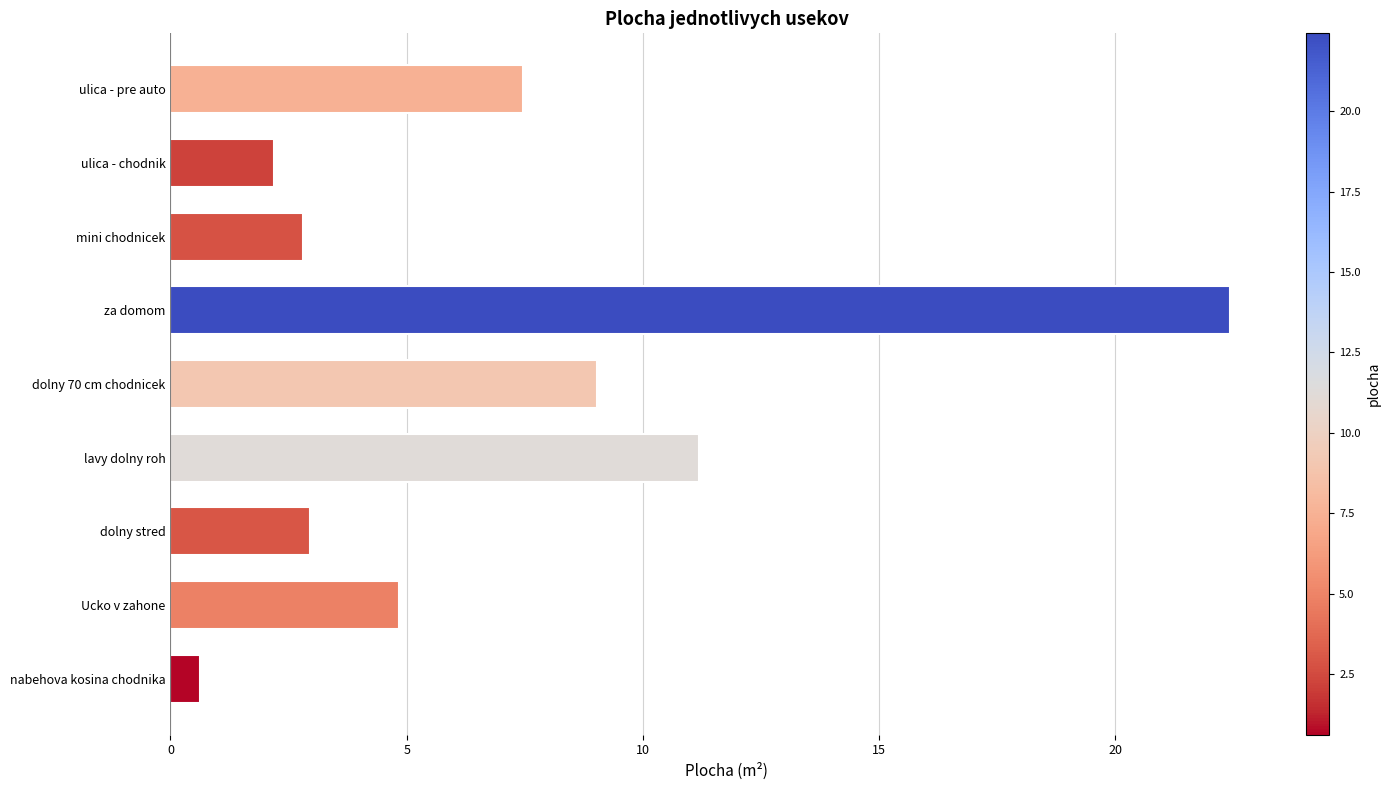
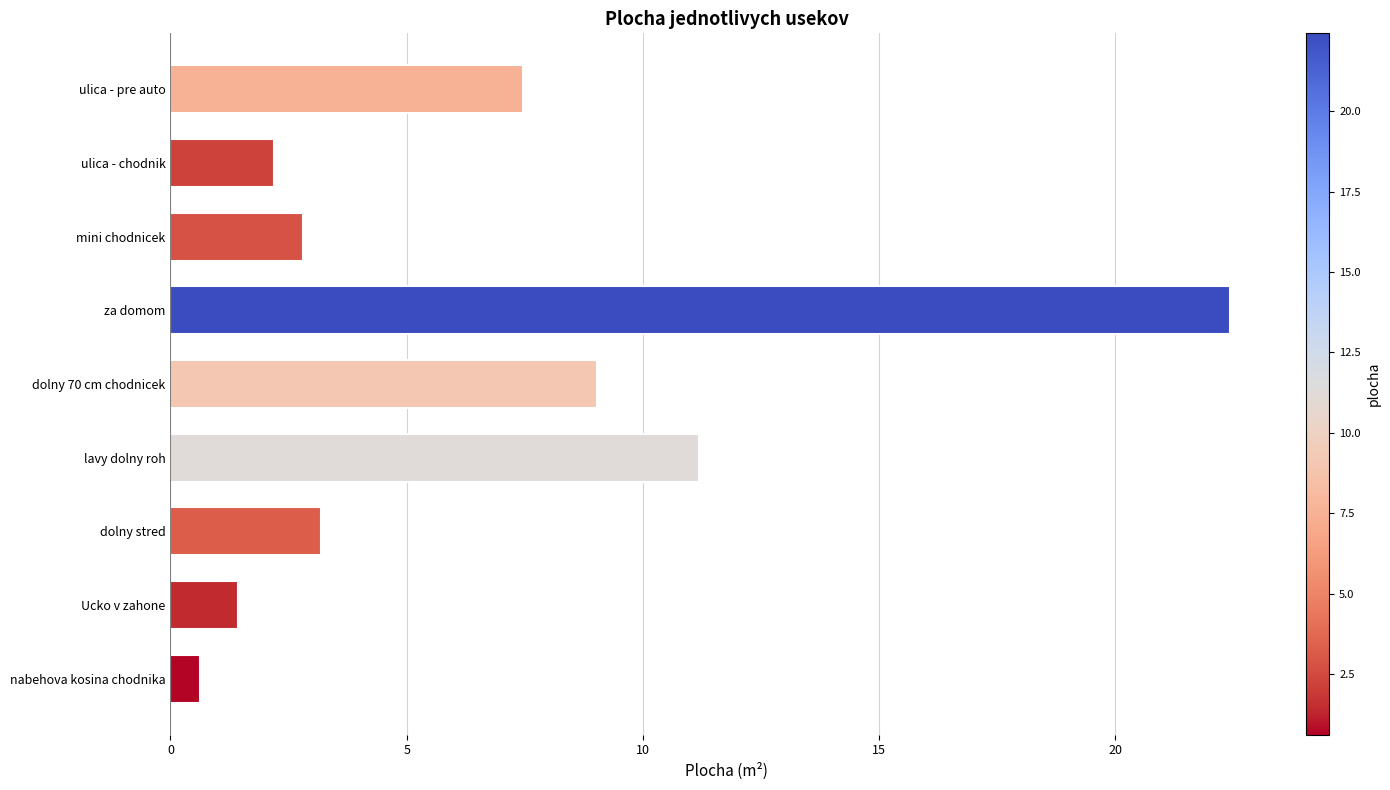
dolny stred: 3.0 -> 3.2
Ucko v zahone: 4.8 -> 1.4
